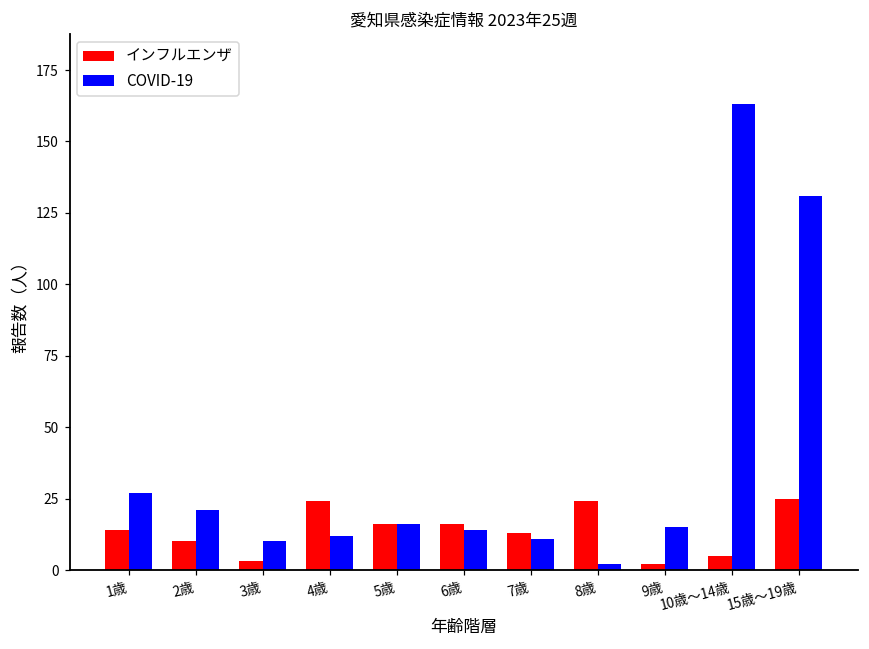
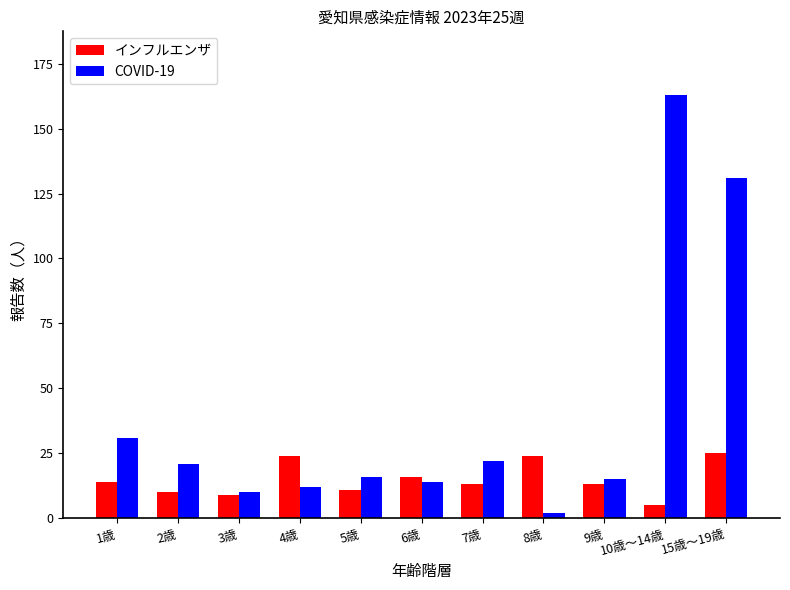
COVID-19, 1歳: 27 -> 31
インフルエンザ, 3歳: 3 -> 9
インフルエンザ, 5歳: 16 -> 11
COVID-19, 7歳: 11 -> 22
インフルエンザ, 9歳: 2 -> 13
